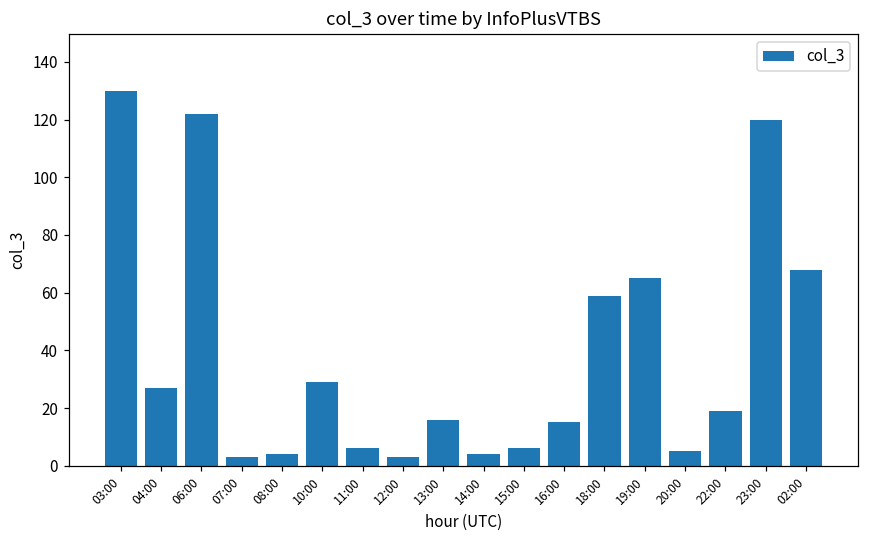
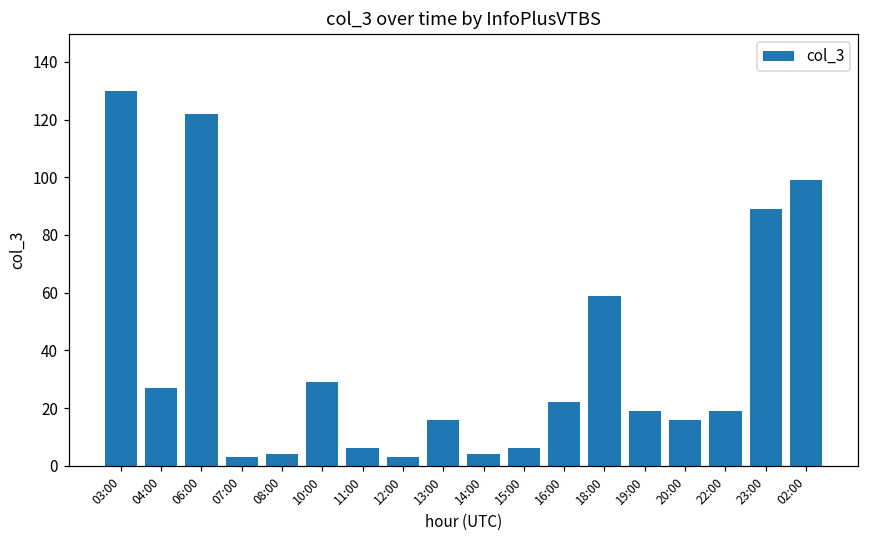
16:00: 15 -> 22
19:00: 65 -> 19
20:00: 5 -> 16
23:00: 120 -> 89
02:00: 68 -> 99
